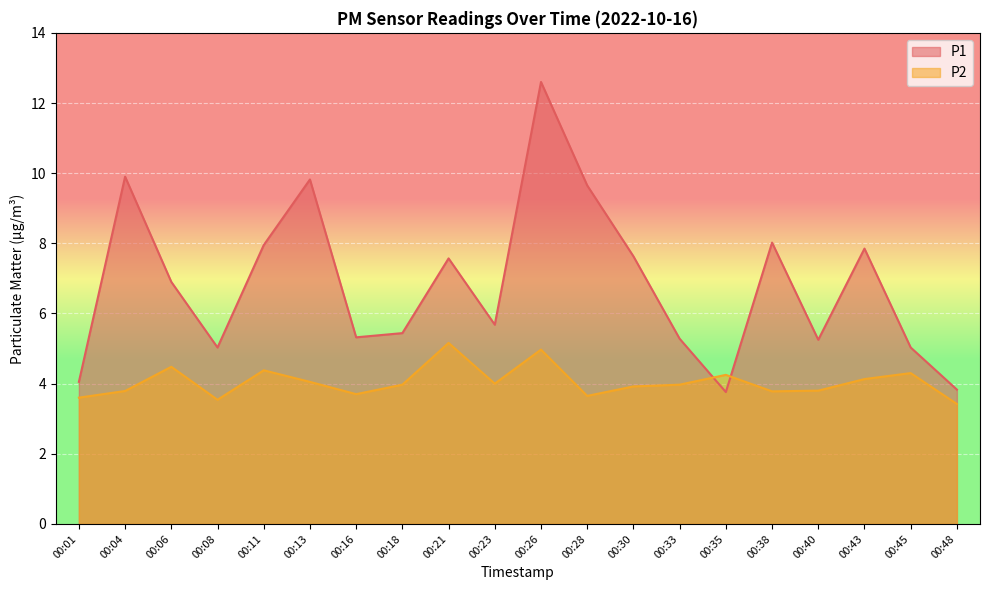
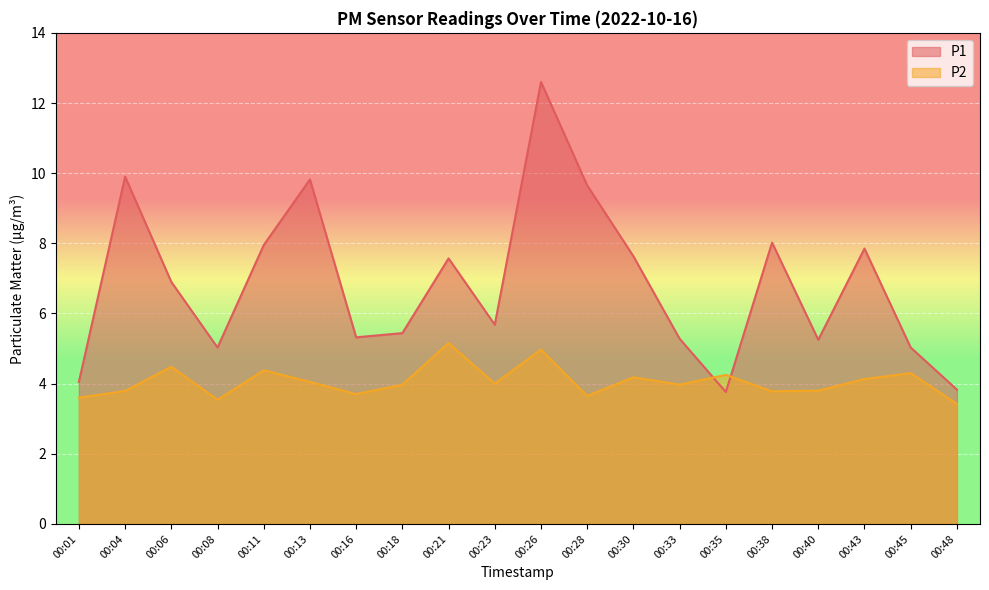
P2, 00:30: 3.9 -> 4.2
